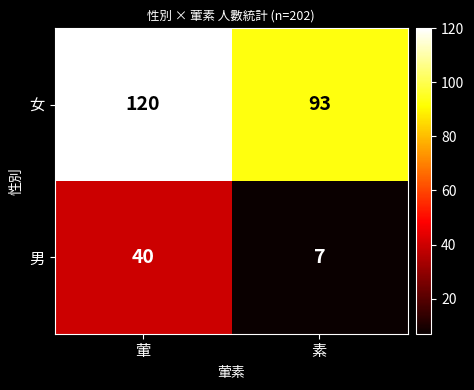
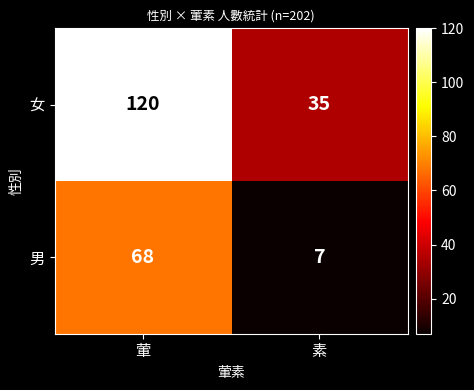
女, 素: 93 -> 35
男, 葷: 40 -> 68
